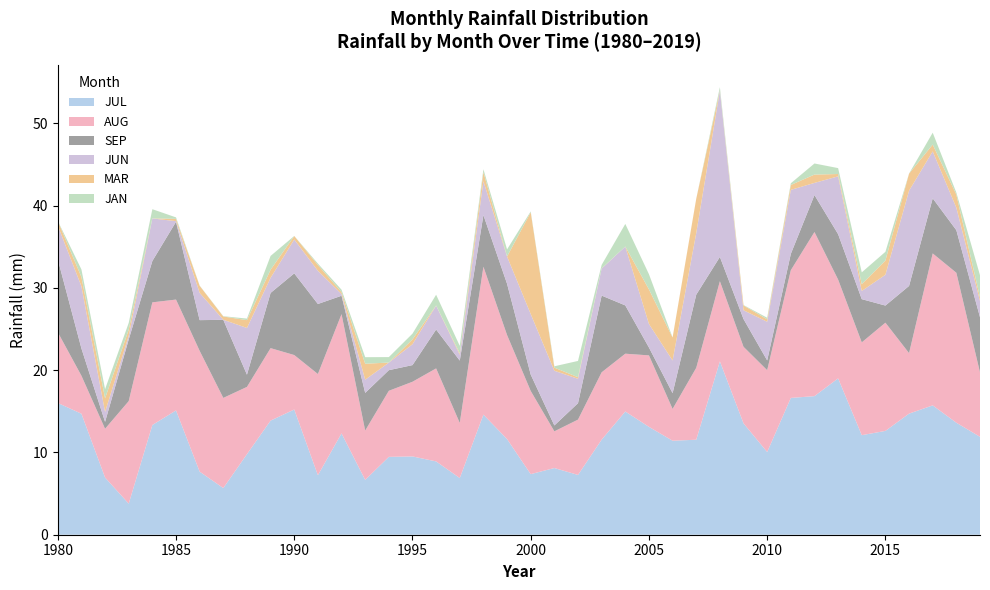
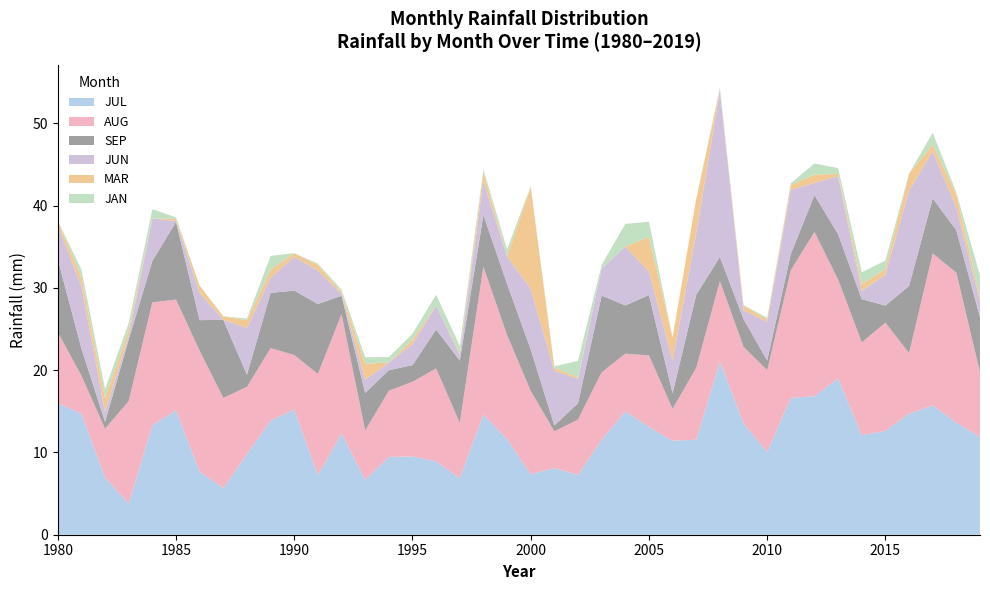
SEP, 1990: 10 -> 8
SEP, 2000: 2 -> 5
SEP, 2005: 1 -> 7
MAR, 2015: 2 -> 1
